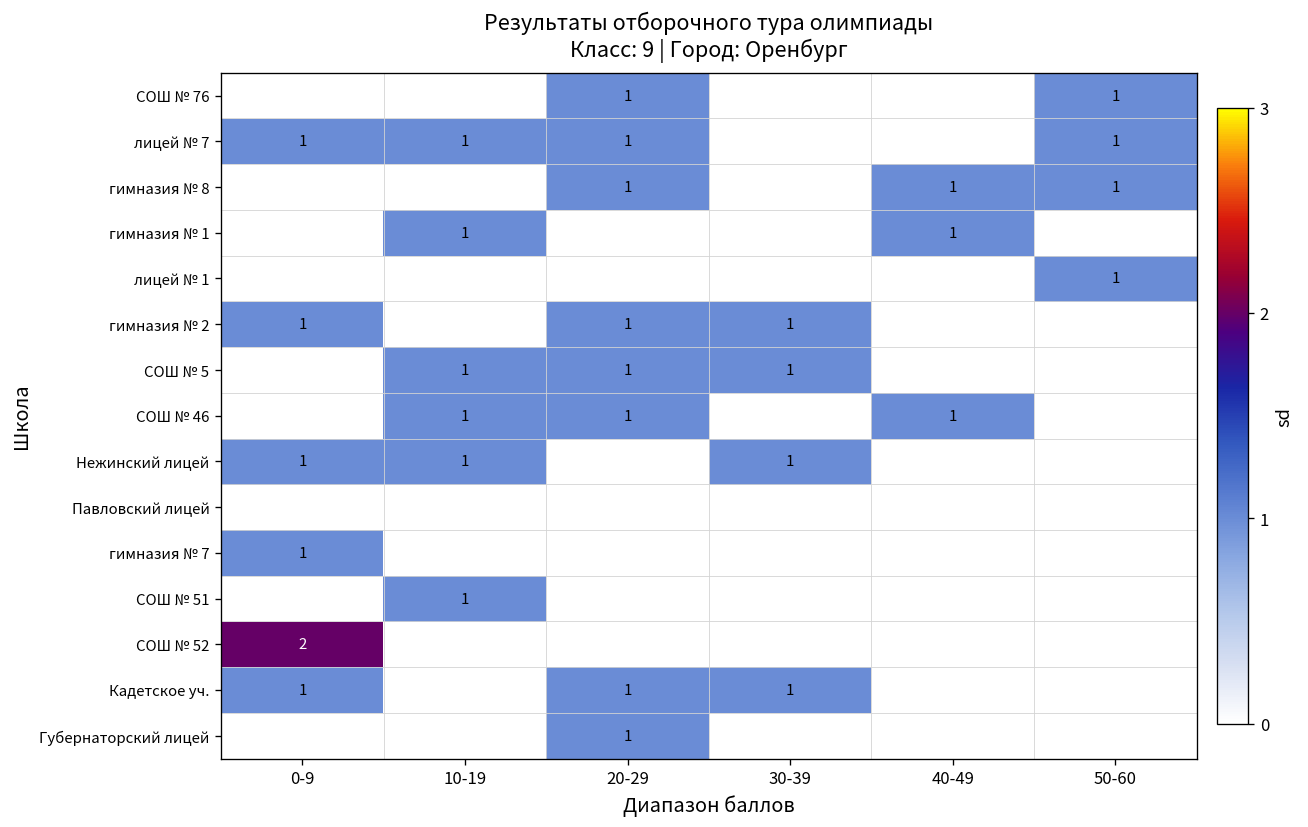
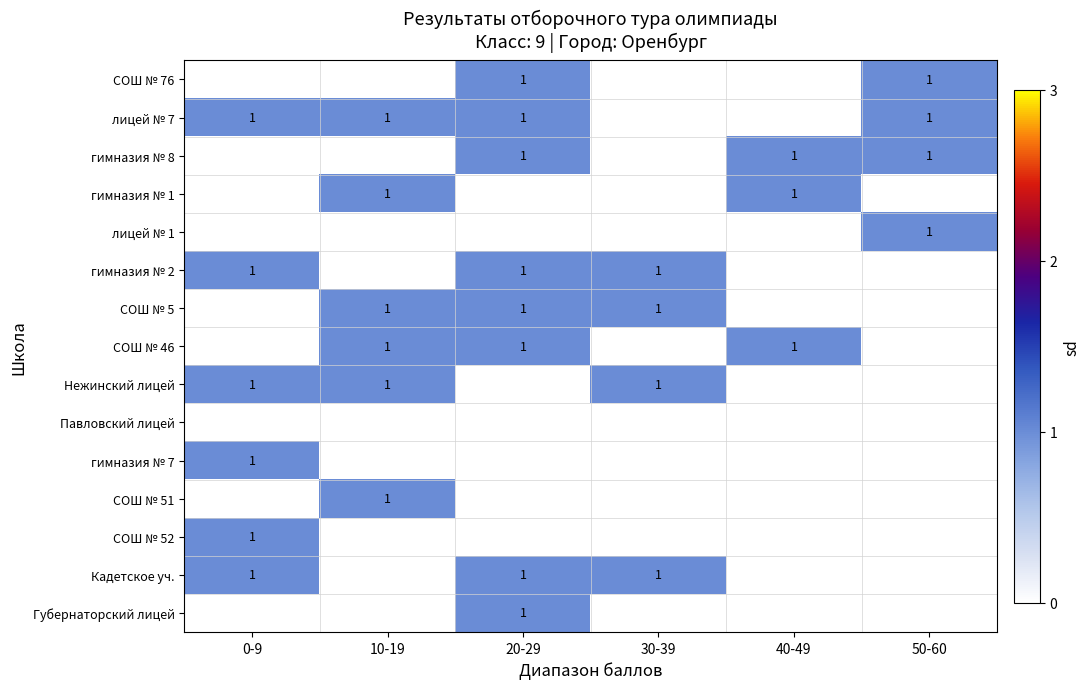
СОШ № 52, 0-9: 2 -> 1
